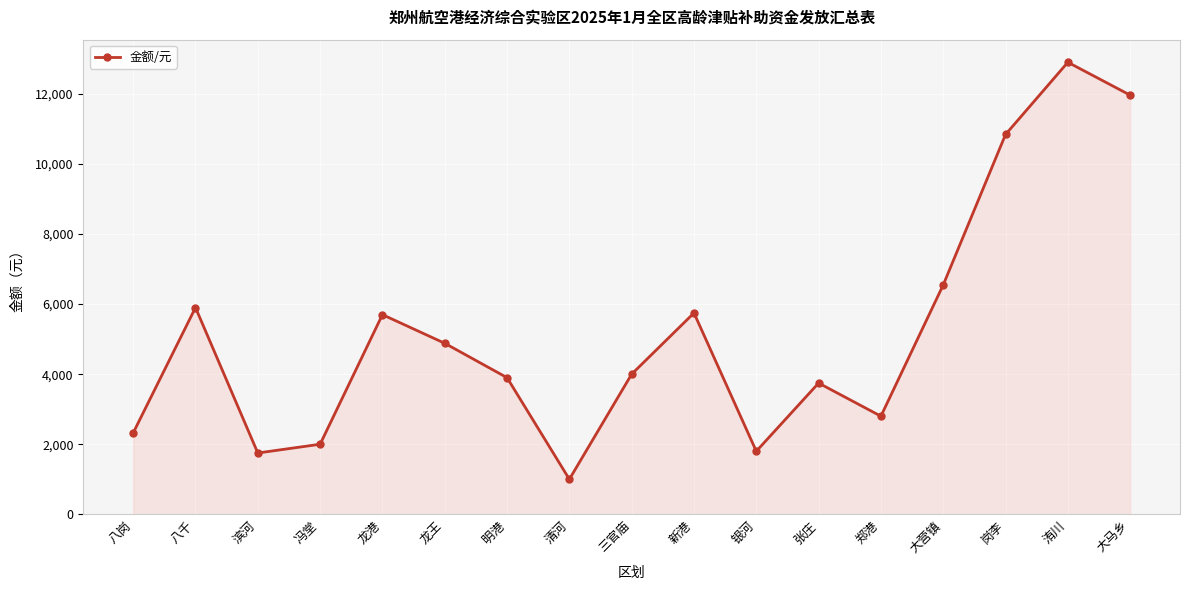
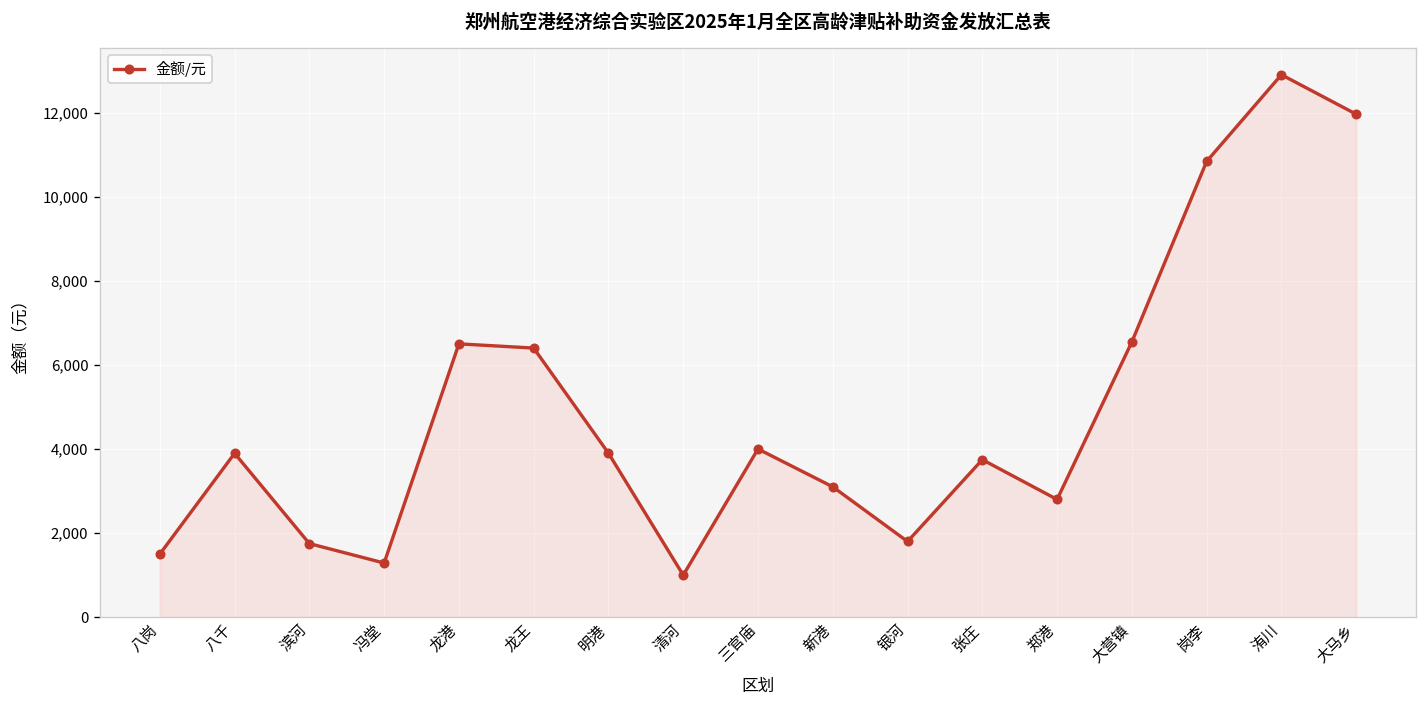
八岗: 2,300 -> 1,500
八千: 5,900 -> 3,900
冯堂: 2,000 -> 1,300
龙港: 5,700 -> 6,500
龙王: 4,900 -> 6,400
新港: 5,700 -> 3,100
